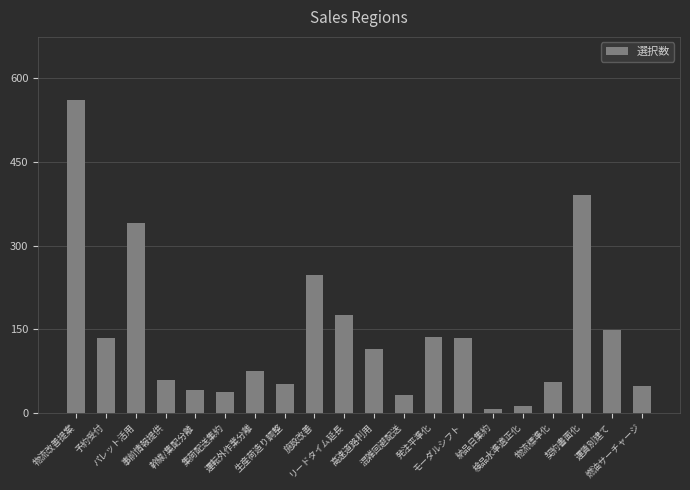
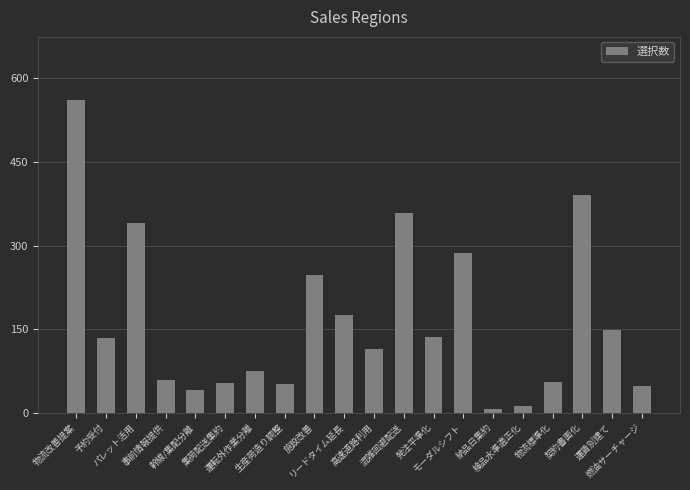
集荷配送集約: 40 -> 50
混雑回避配送: 30 -> 360
モーダルシフト: 140 -> 290
